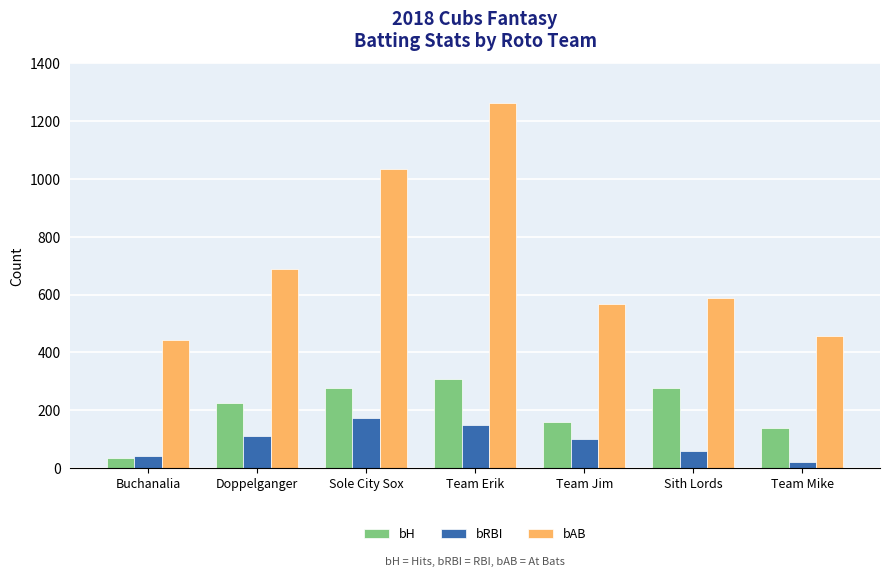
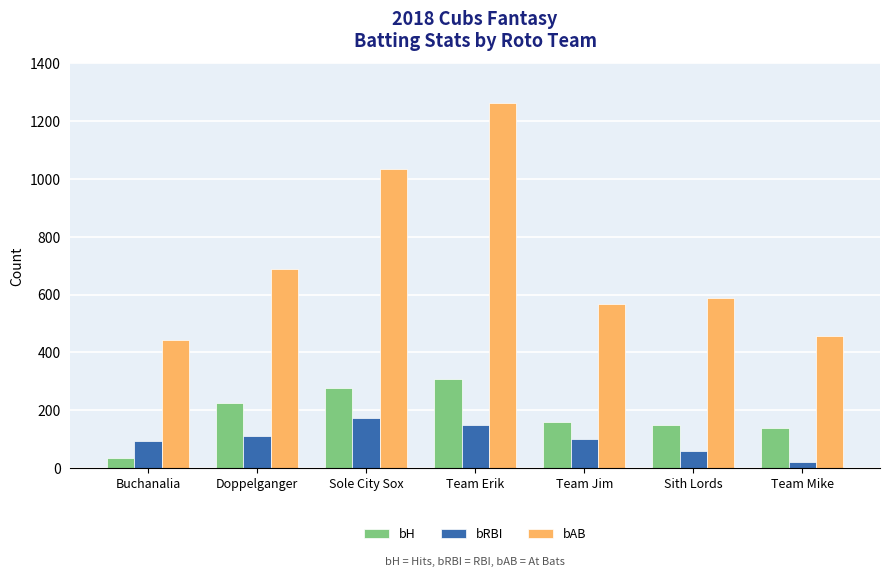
bRBI, Buchanalia: 40 -> 90
bH, Sith Lords: 280 -> 150
